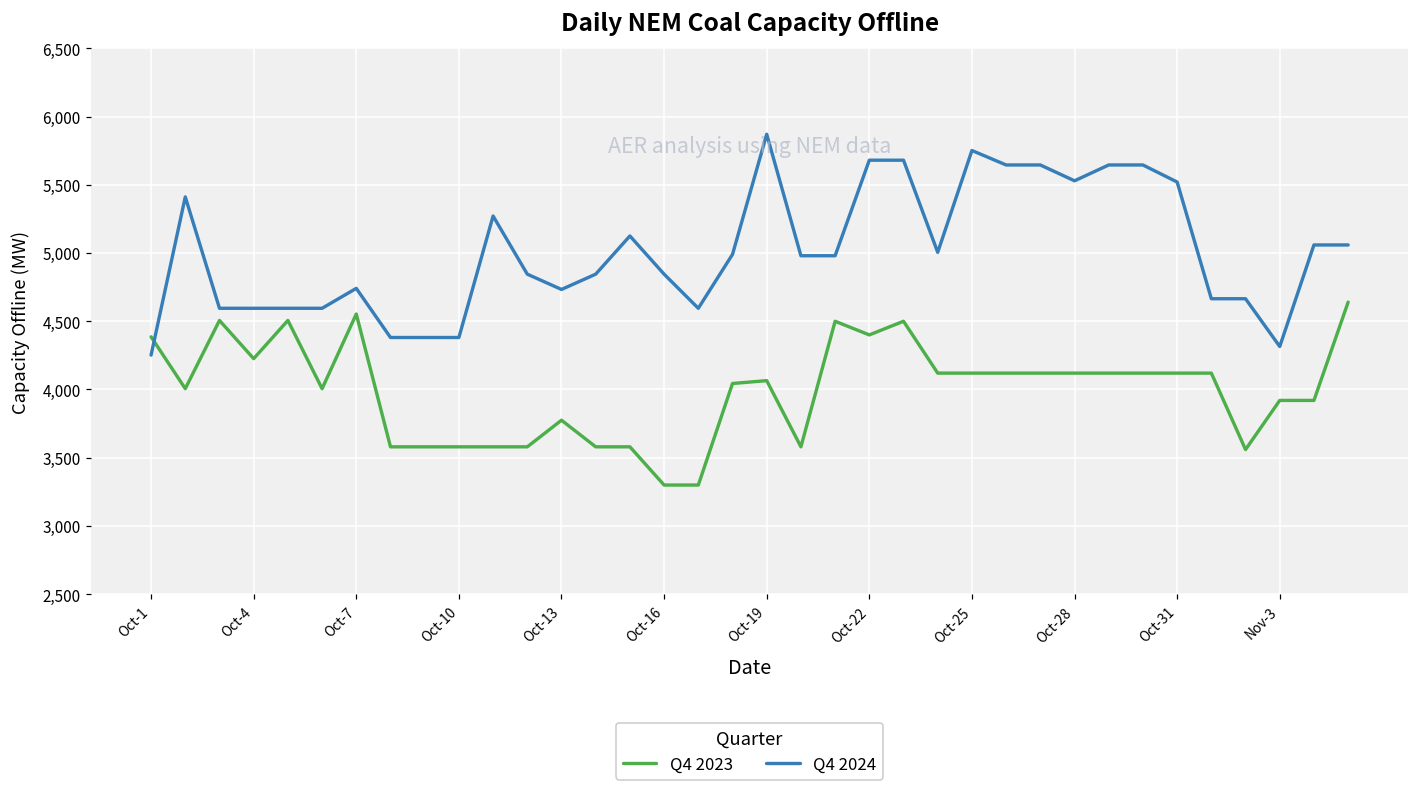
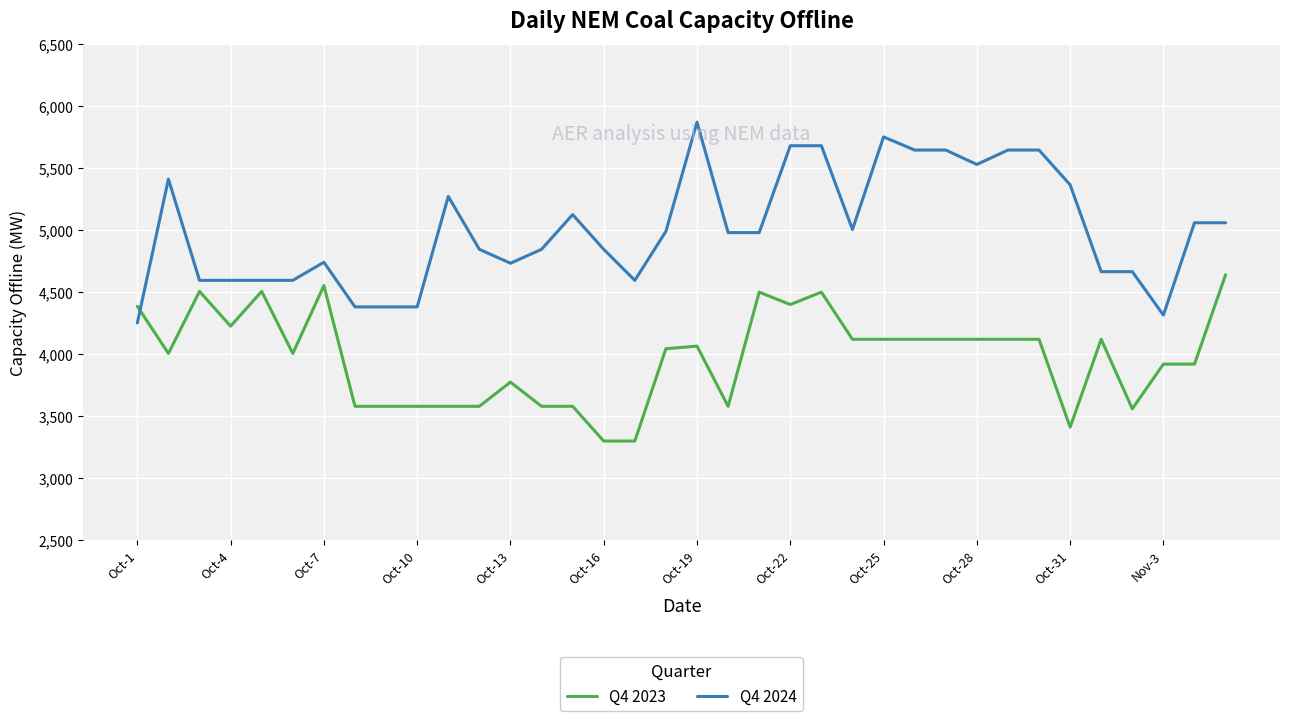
Q4 2023, Oct-31: 4,120 -> 3,410
Q4 2024, Oct-31: 5,520 -> 5,370
